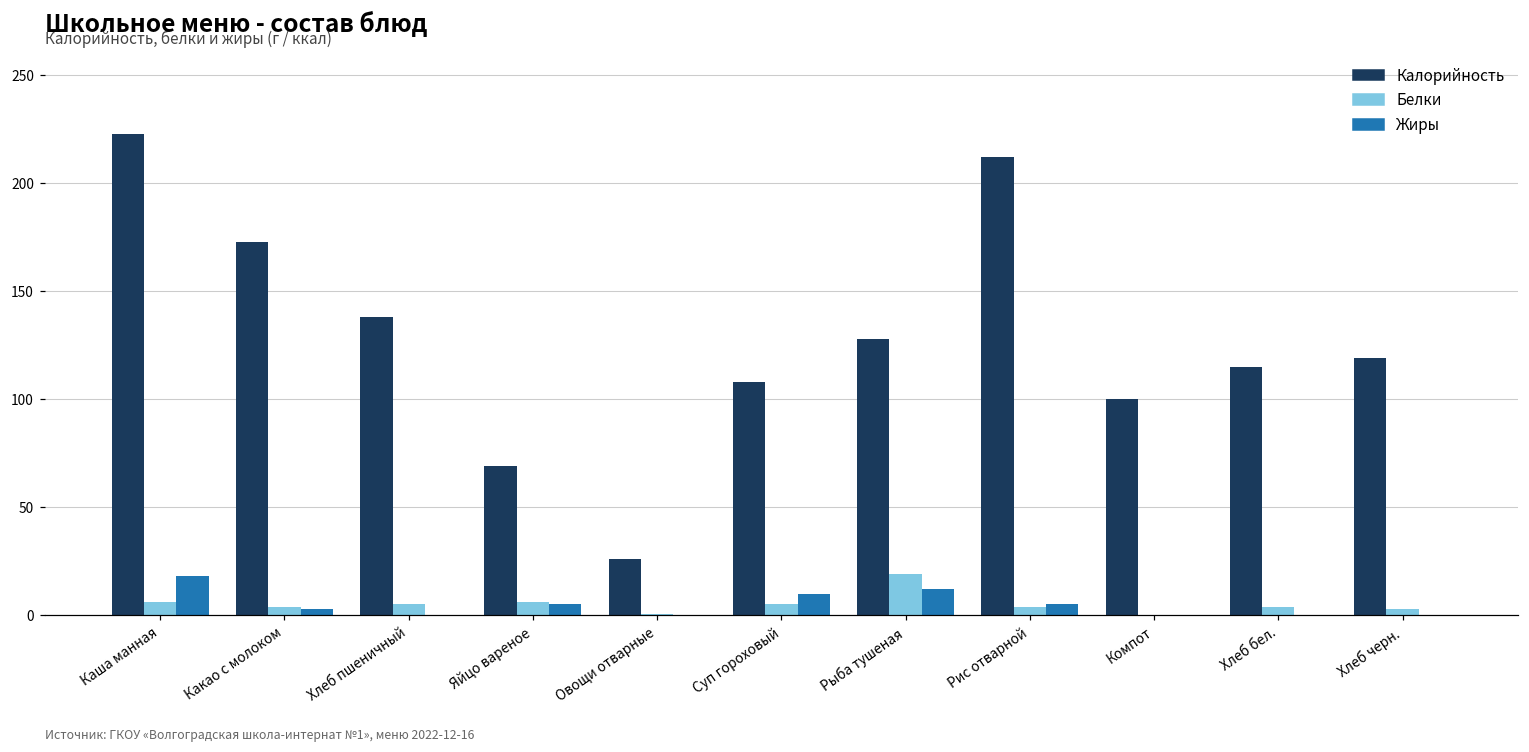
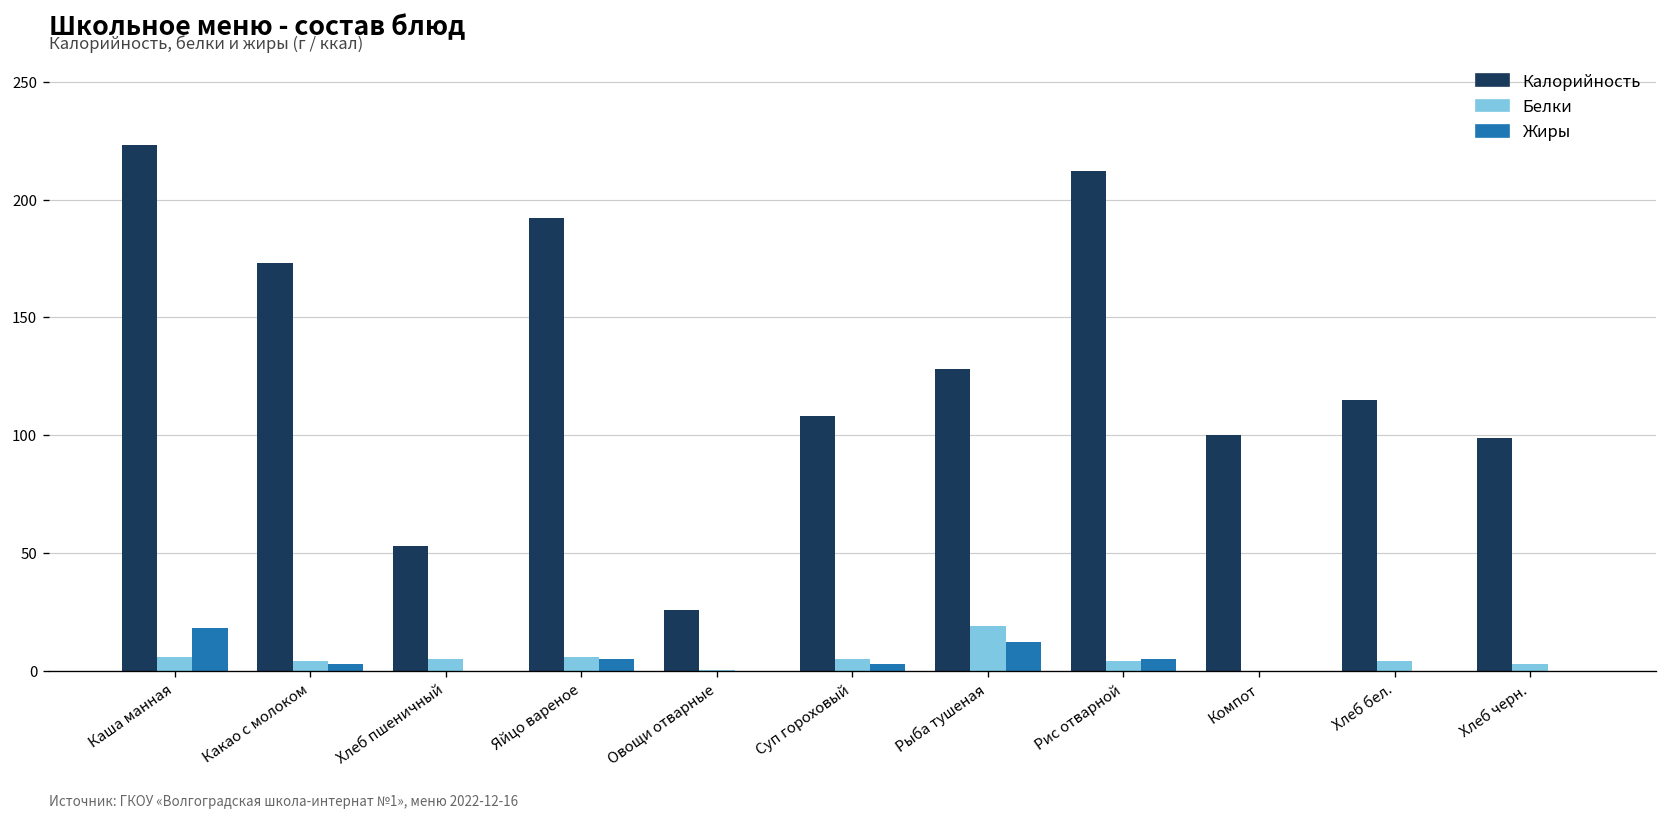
Калорийность, Хлеб пшеничный: 138 -> 53
Калорийность, Яйцо вареное: 69 -> 192
Жиры, Суп гороховый: 10 -> 3
Калорийность, Хлеб черн.: 119 -> 99
